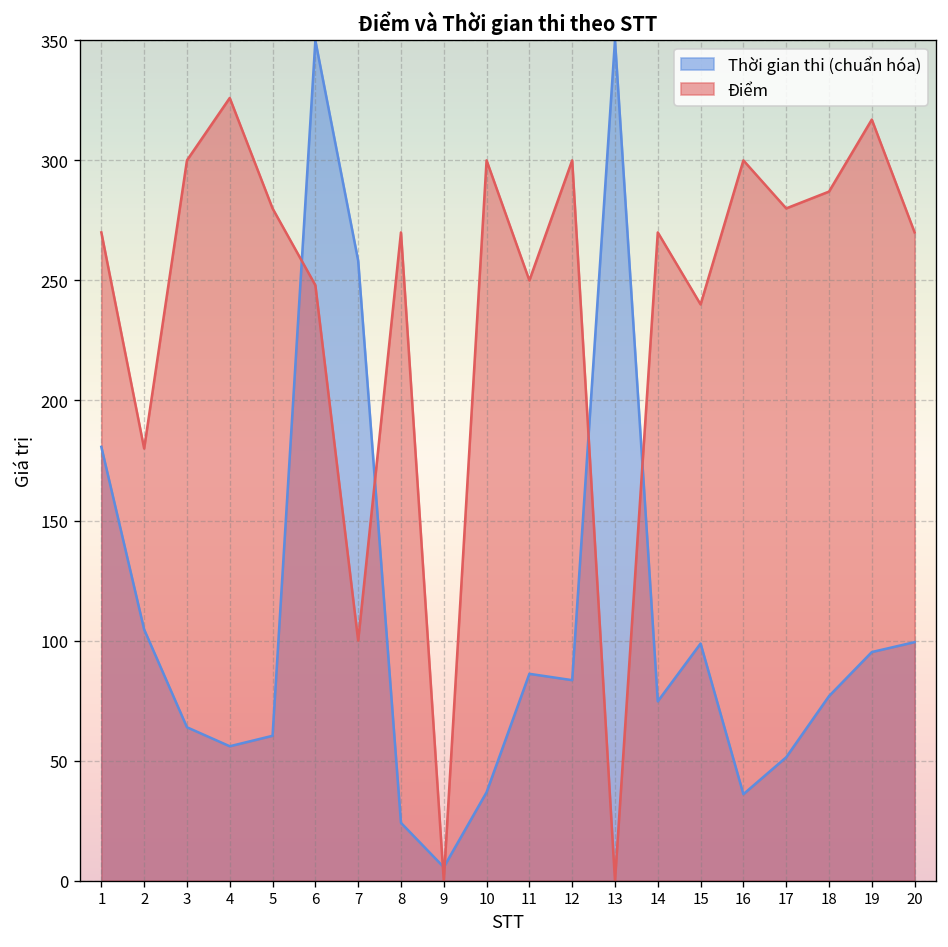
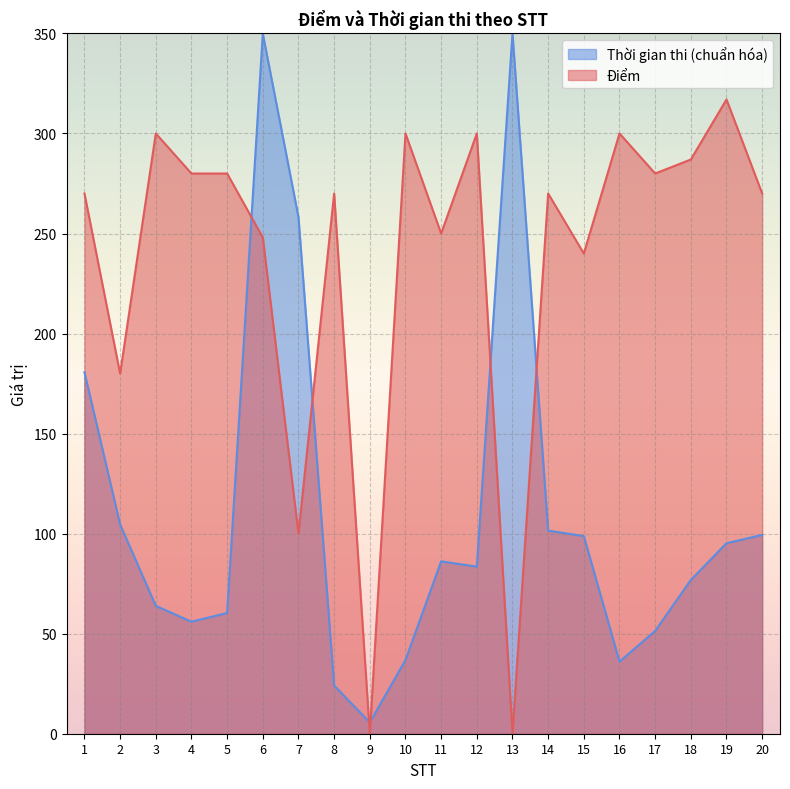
Điểm, 4: 326 -> 280
Thời gian thi (chuẩn hóa), 14: 75 -> 102
